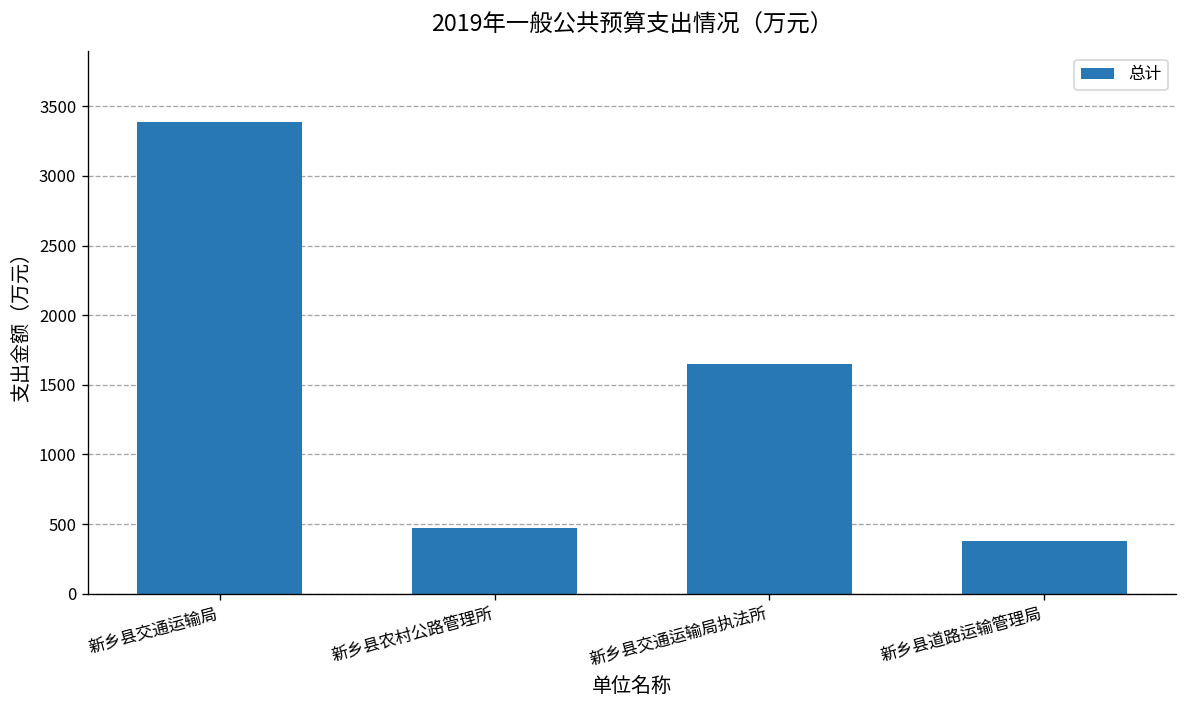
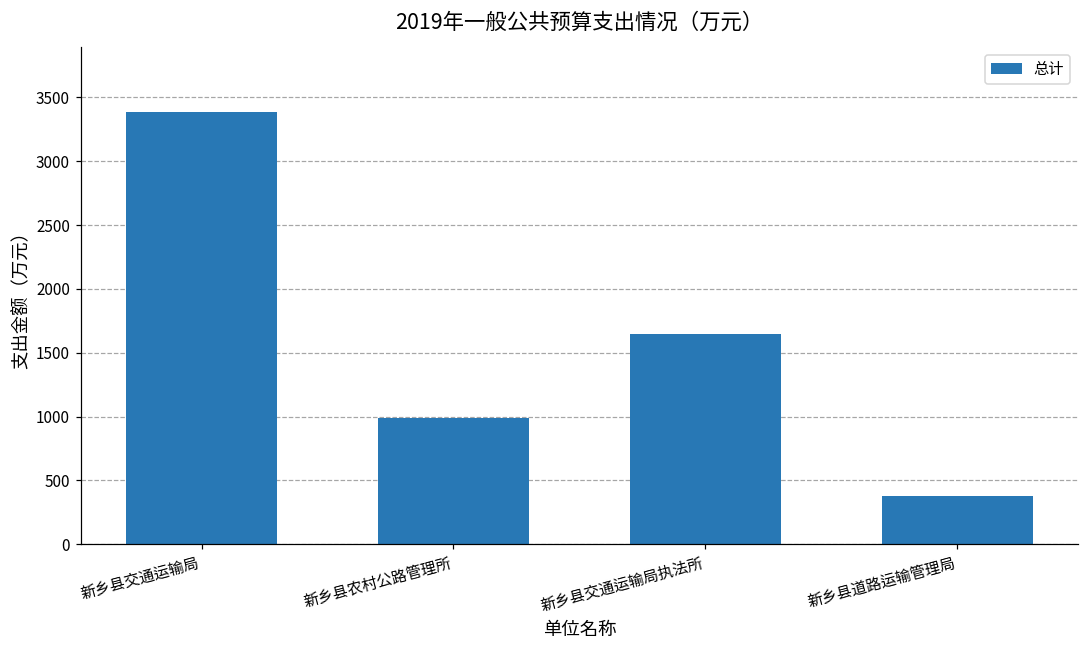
新乡县农村公路管理所: 470 -> 990
